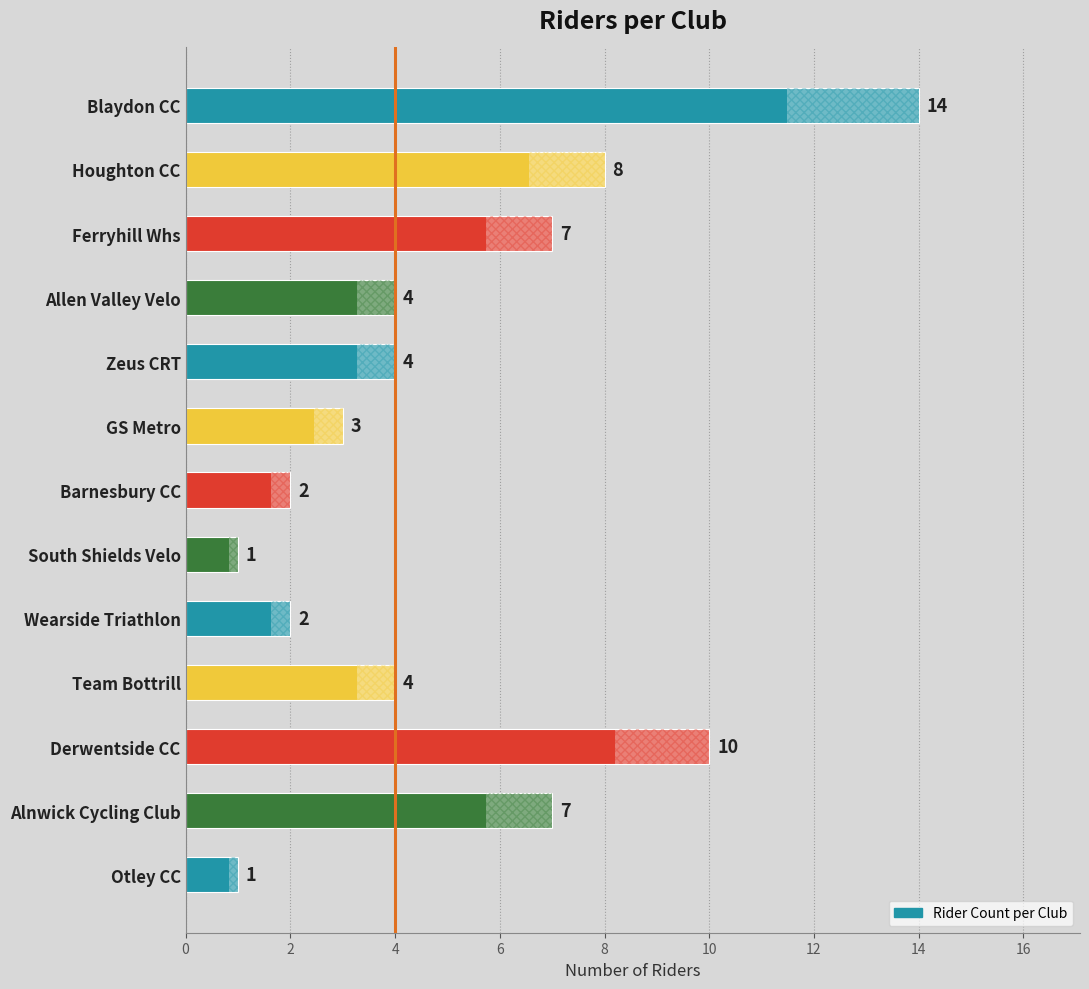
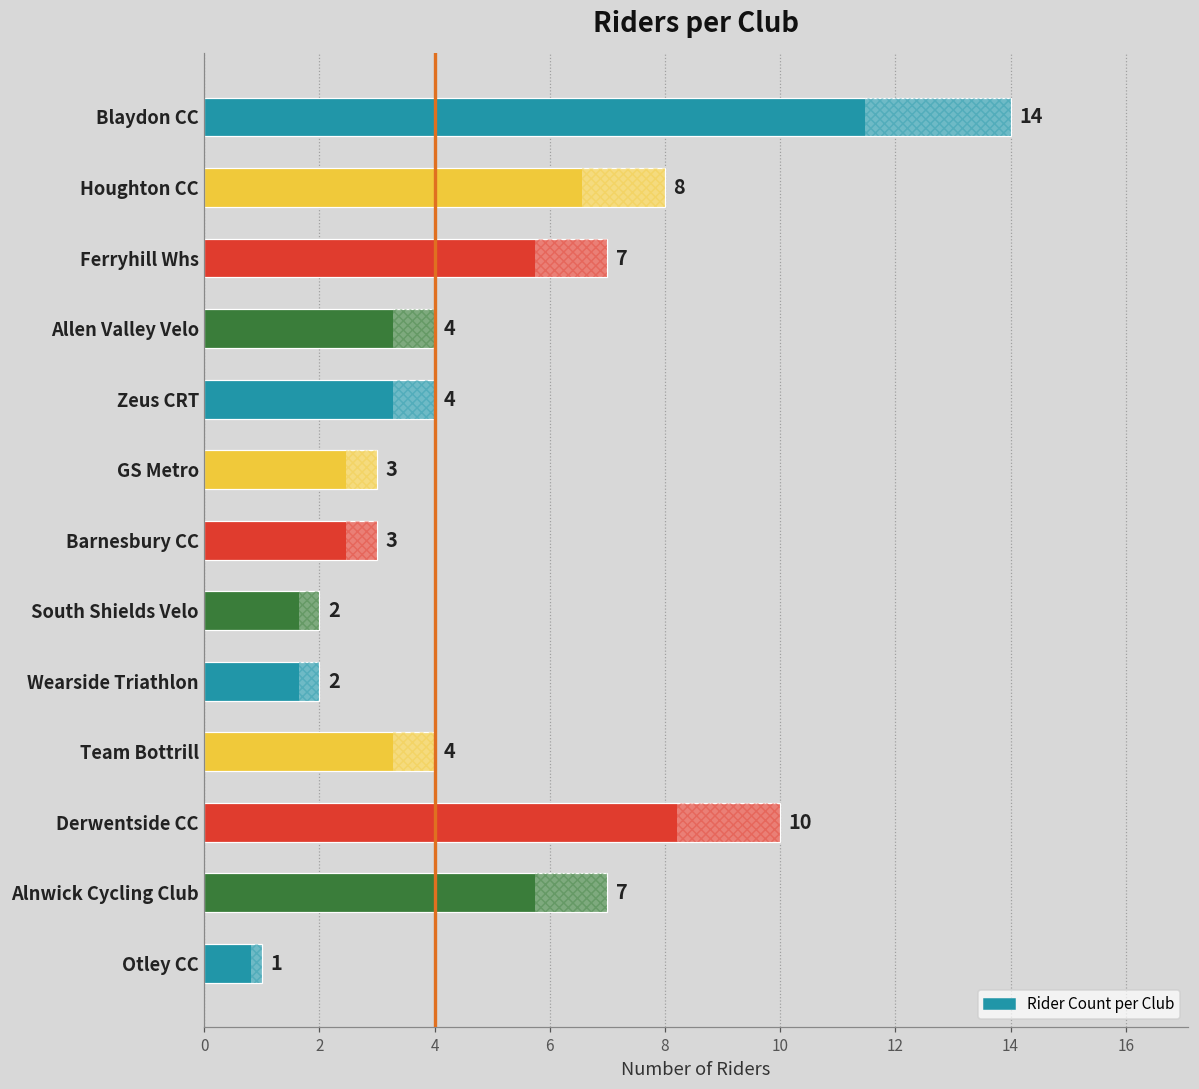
Barnesbury CC: 2 -> 3
South Shields Velo: 1 -> 2
